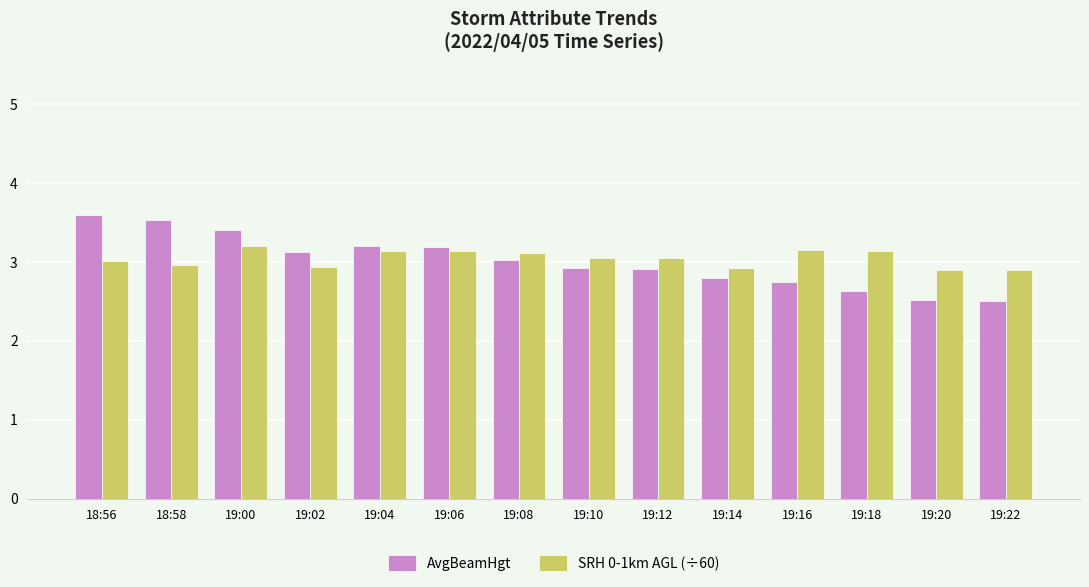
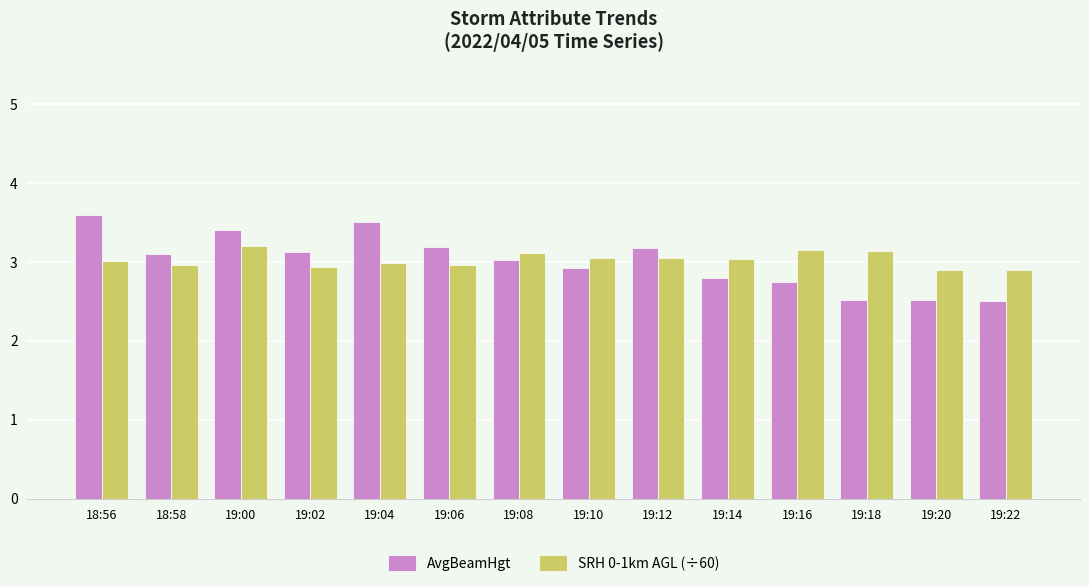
AvgBeamHgt, 18:58: 3.5 -> 3.1
AvgBeamHgt, 19:04: 3.2 -> 3.5
SRH 0-1km AGL (÷60), 19:04: 3.1 -> 3.0
SRH 0-1km AGL (÷60), 19:06: 3.1 -> 3.0
AvgBeamHgt, 19:12: 2.9 -> 3.2
SRH 0-1km AGL (÷60), 19:14: 2.9 -> 3.0
AvgBeamHgt, 19:18: 2.6 -> 2.5
